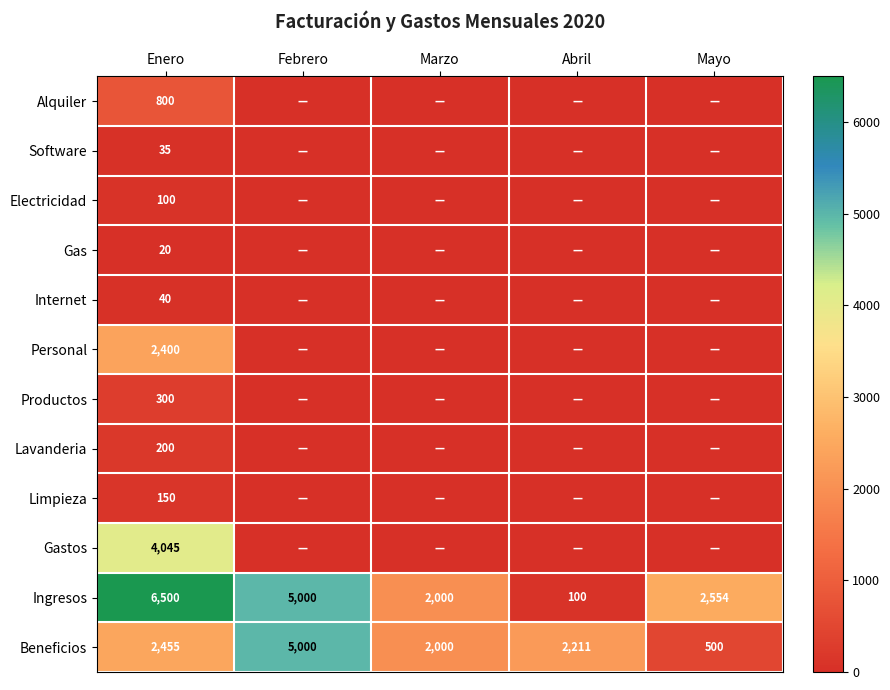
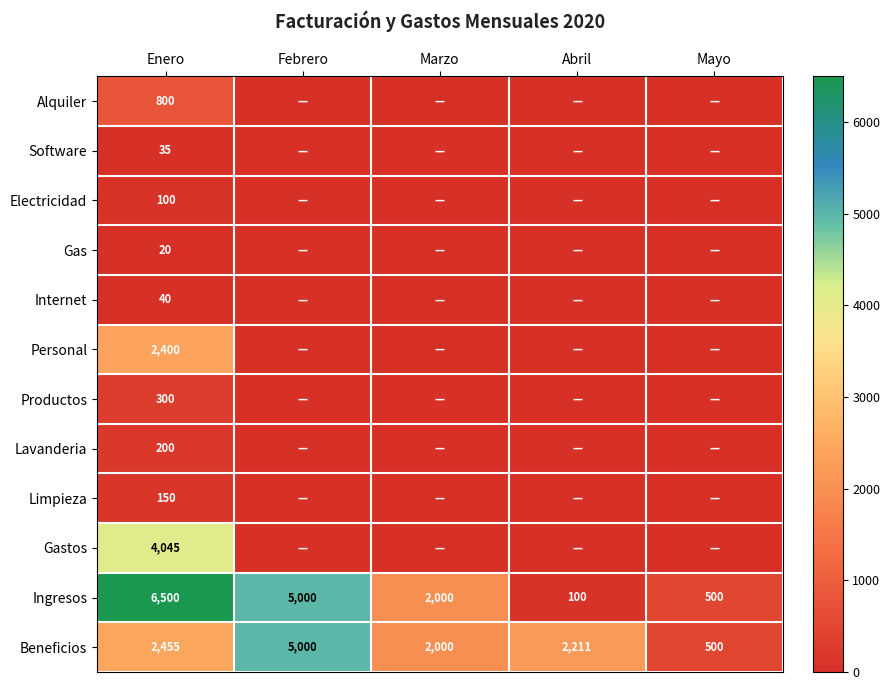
Ingresos, Mayo: 2,554 -> 500
